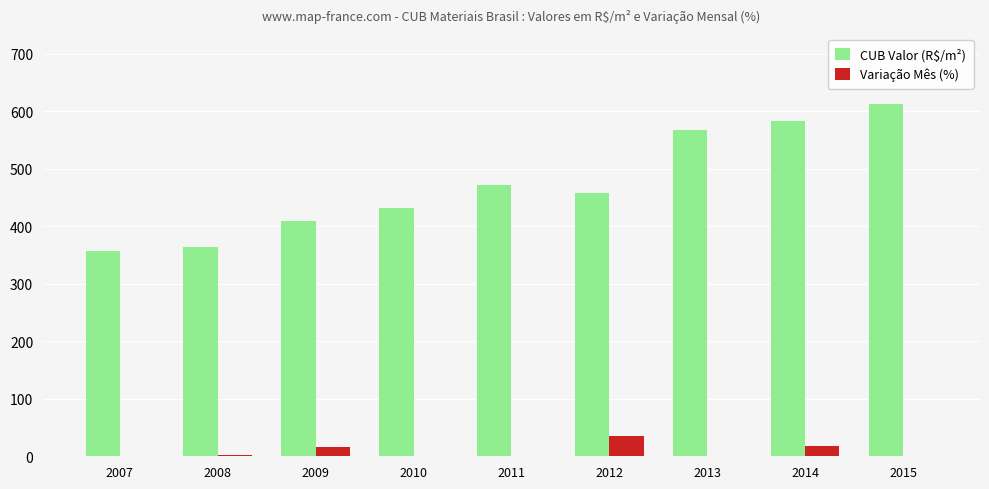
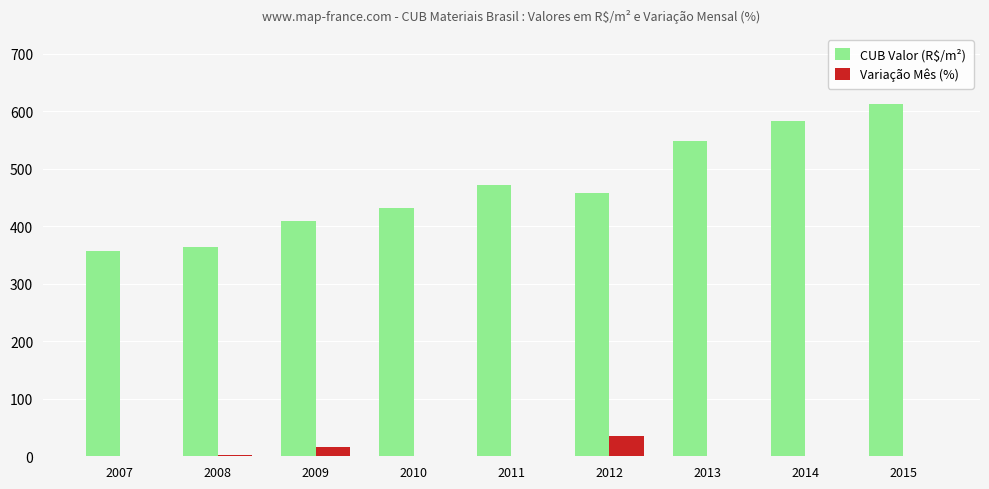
CUB Valor (R$/m²), 2013: 570 -> 550
Variação Mês (%), 2014: 20 -> 0
